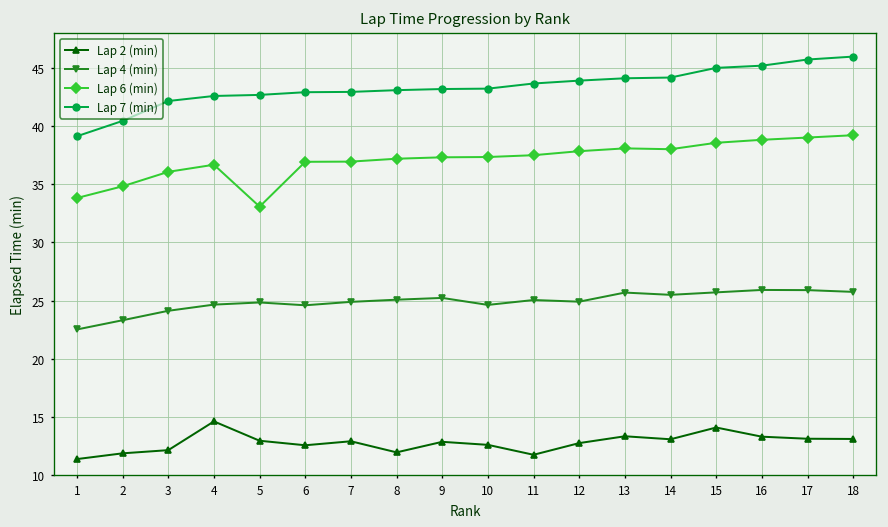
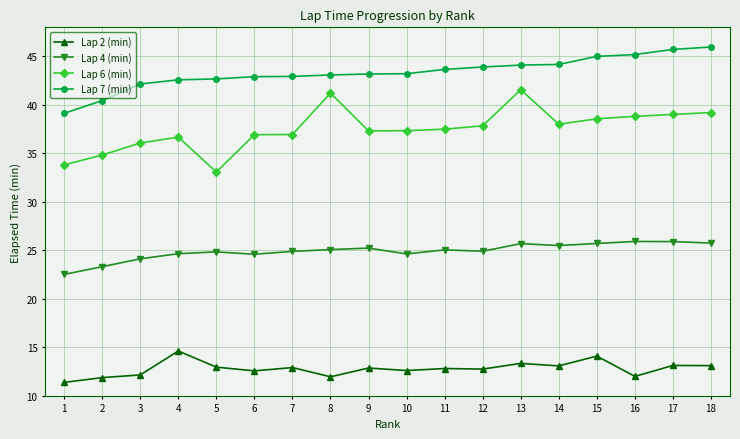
Lap 6 (min), 8: 37 -> 41
Lap 2 (min), 11: 12 -> 13
Lap 6 (min), 13: 38 -> 42
Lap 2 (min), 16: 13 -> 12
